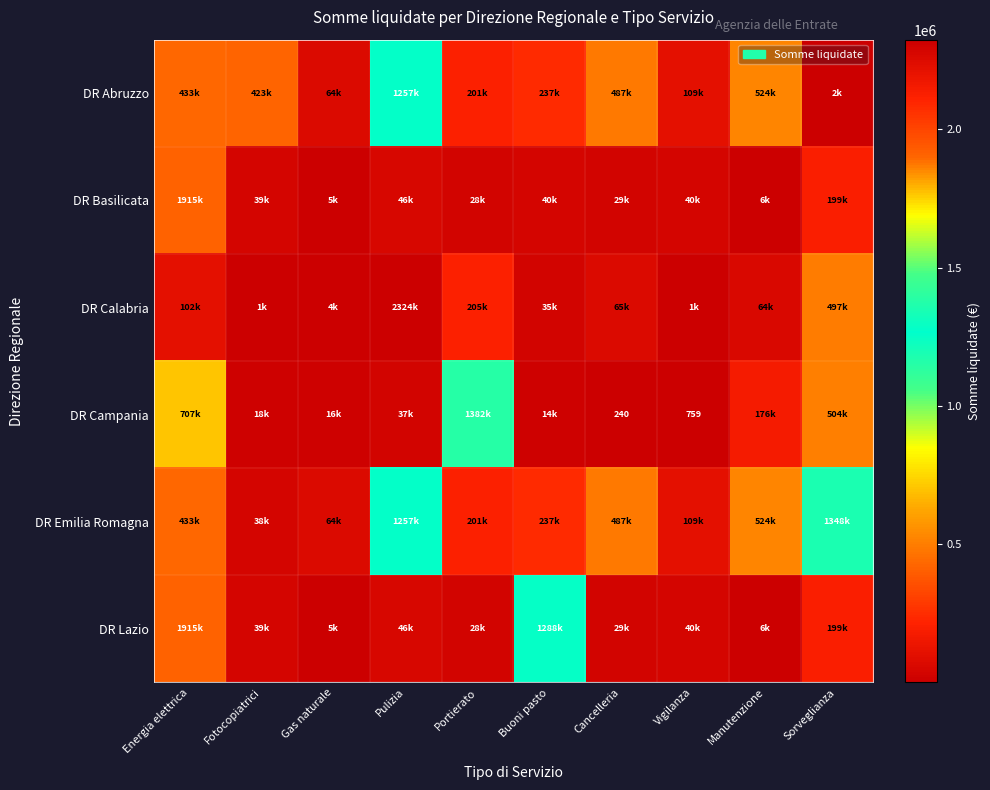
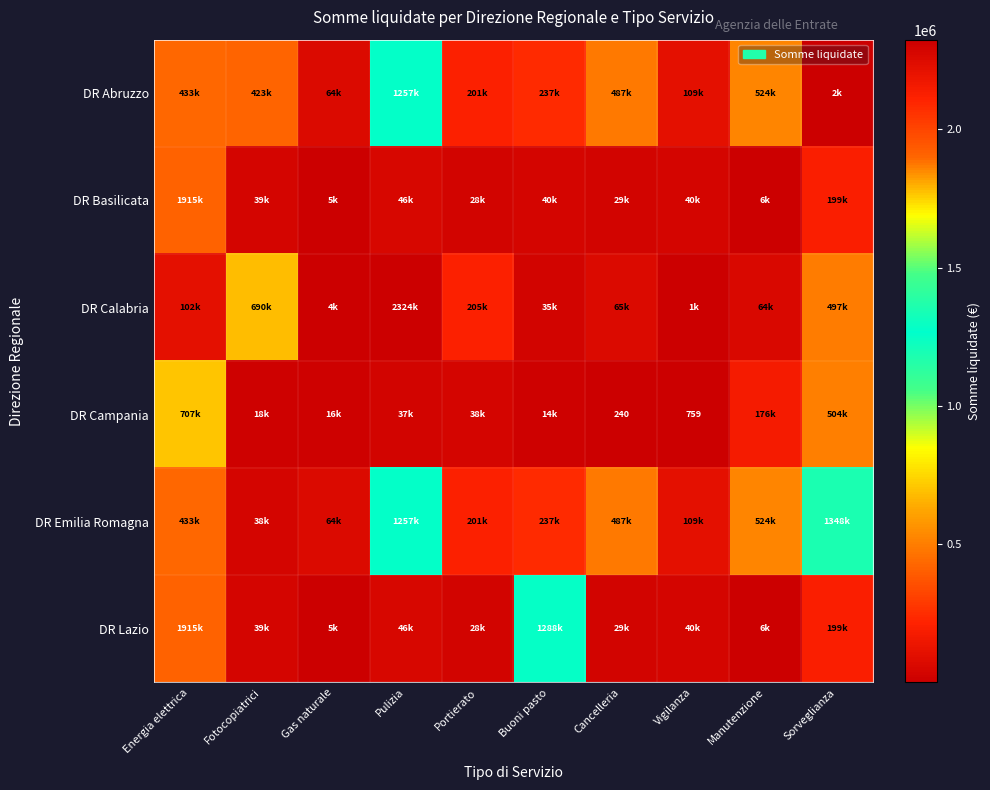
DR Calabria, Fotocopiatrici: 1k -> 690k
DR Campania, Portierato: 1382k -> 38k
